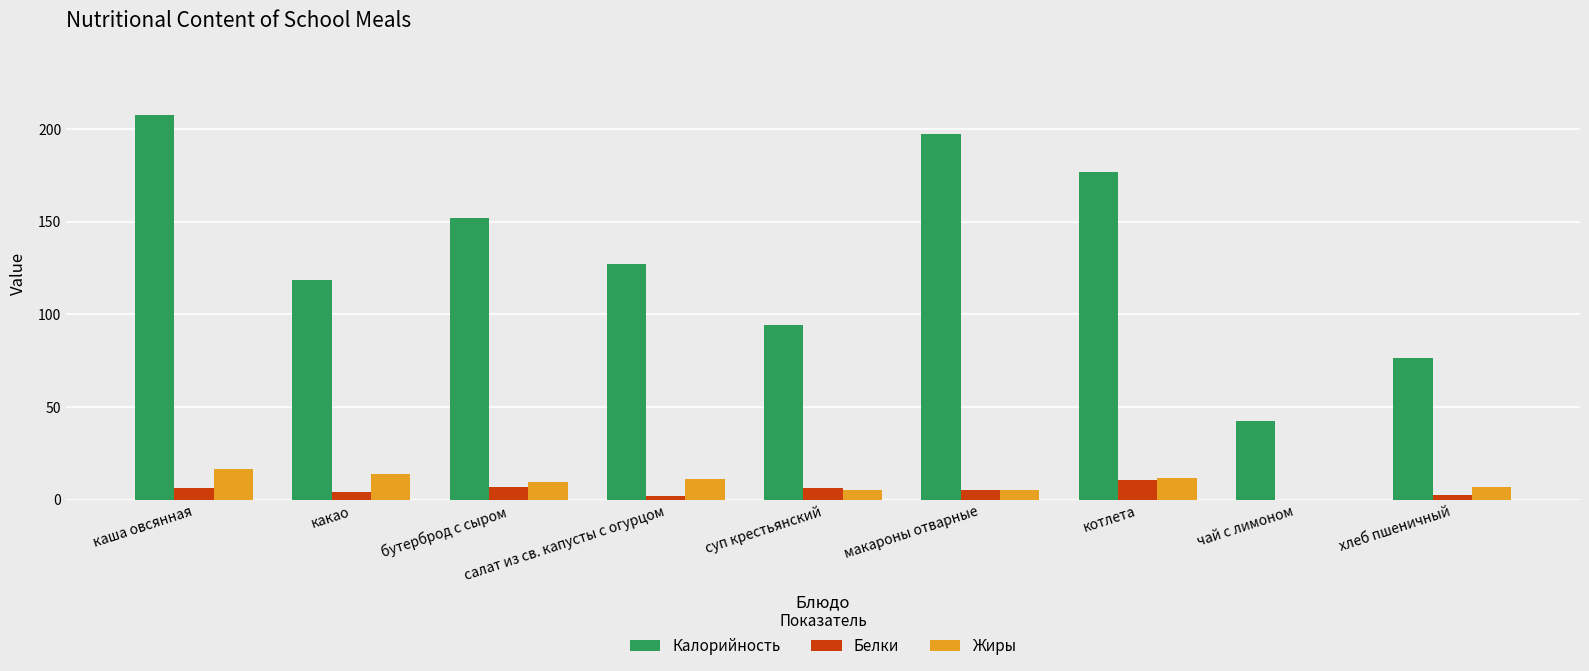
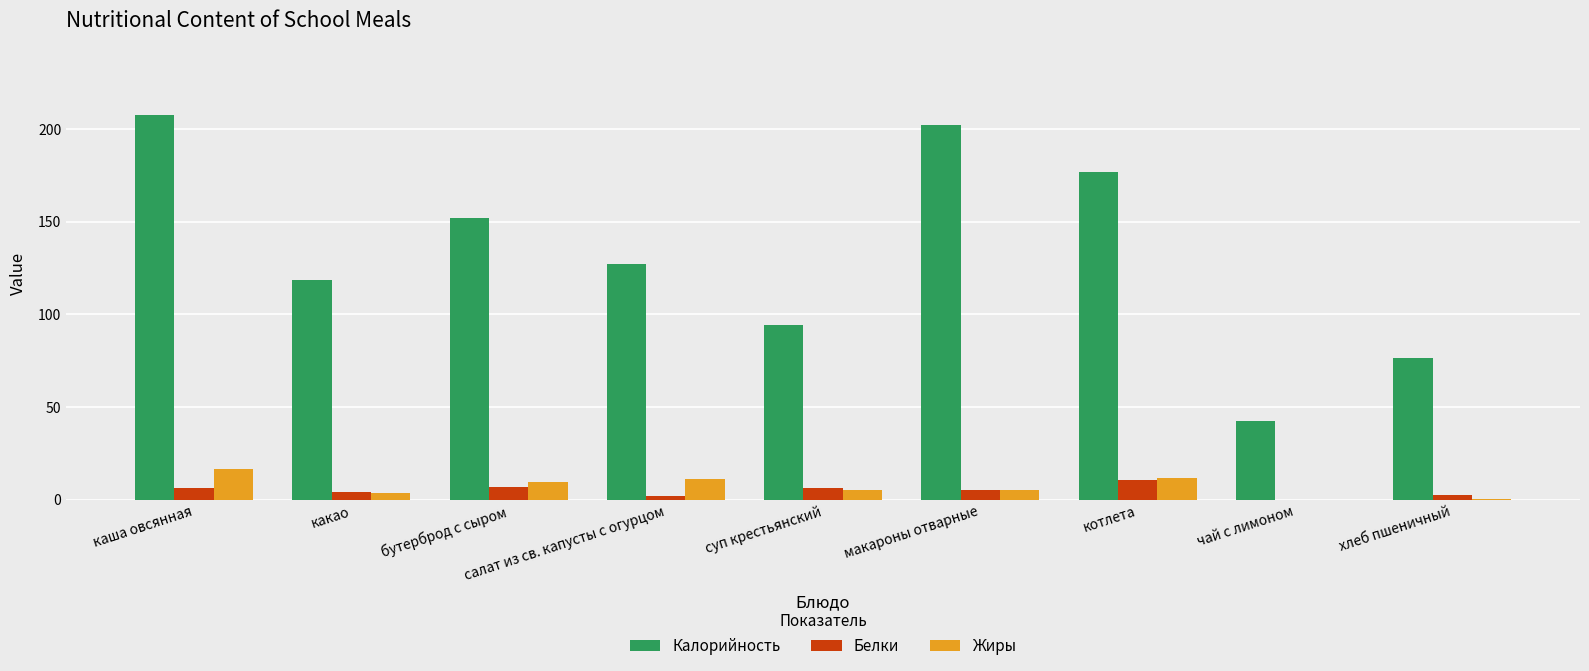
Жиры, какао: 14 -> 4
Калорийность, макароны отварные: 198 -> 202
Жиры, хлеб пшеничный: 7 -> 0
